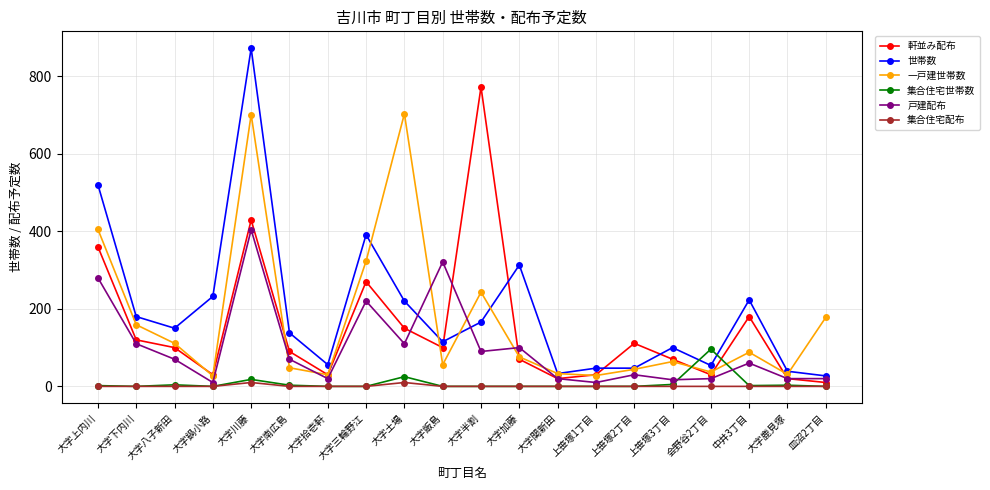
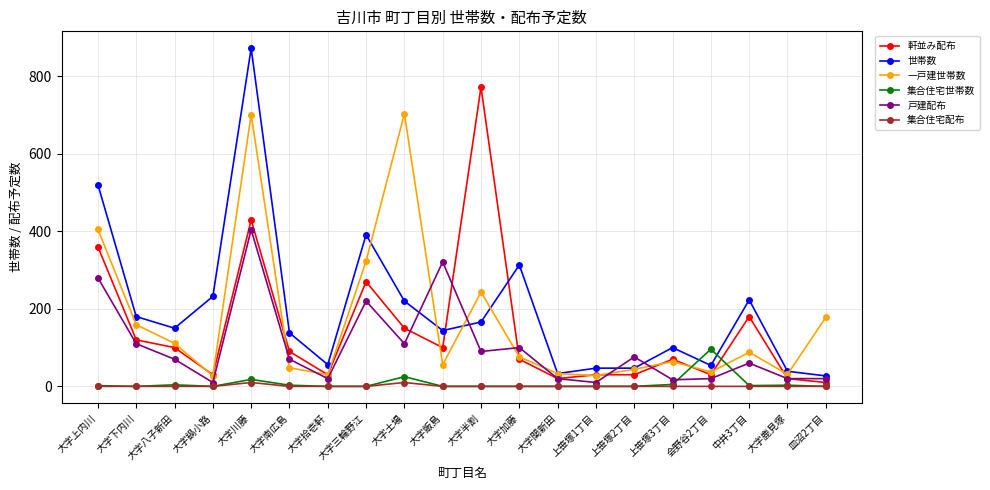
世帯数, 大字飯島: 120 -> 140
軒並み配布, 上笹塚2丁目: 110 -> 30
戸建配布, 上笹塚2丁目: 30 -> 80
